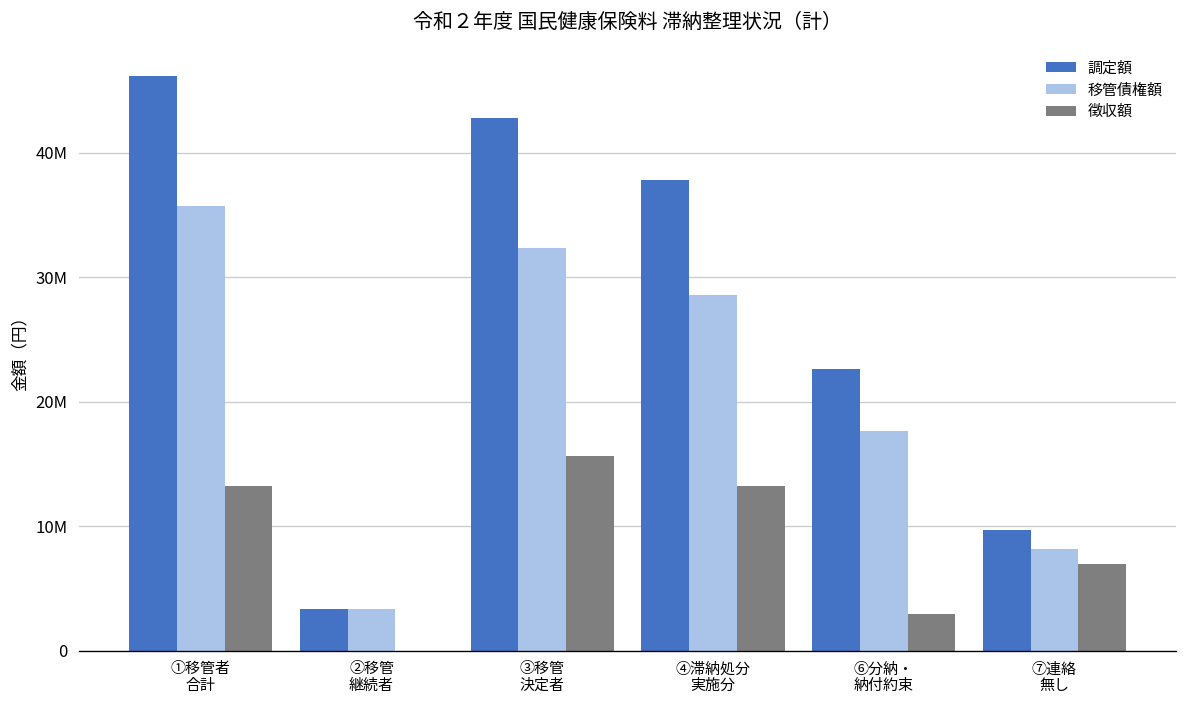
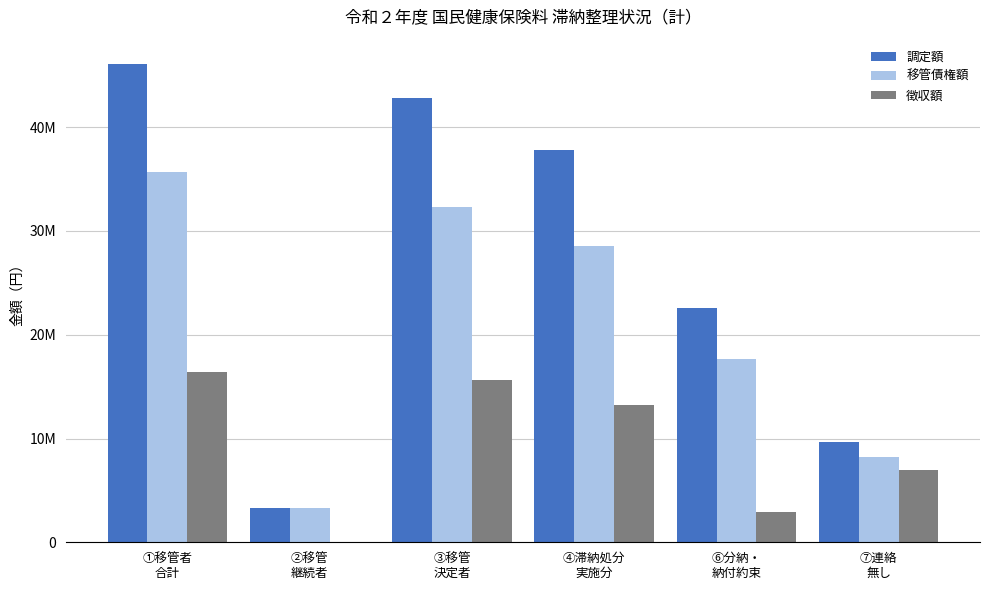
徴収額, ①移管者 合計: 13200000 -> 16400000
